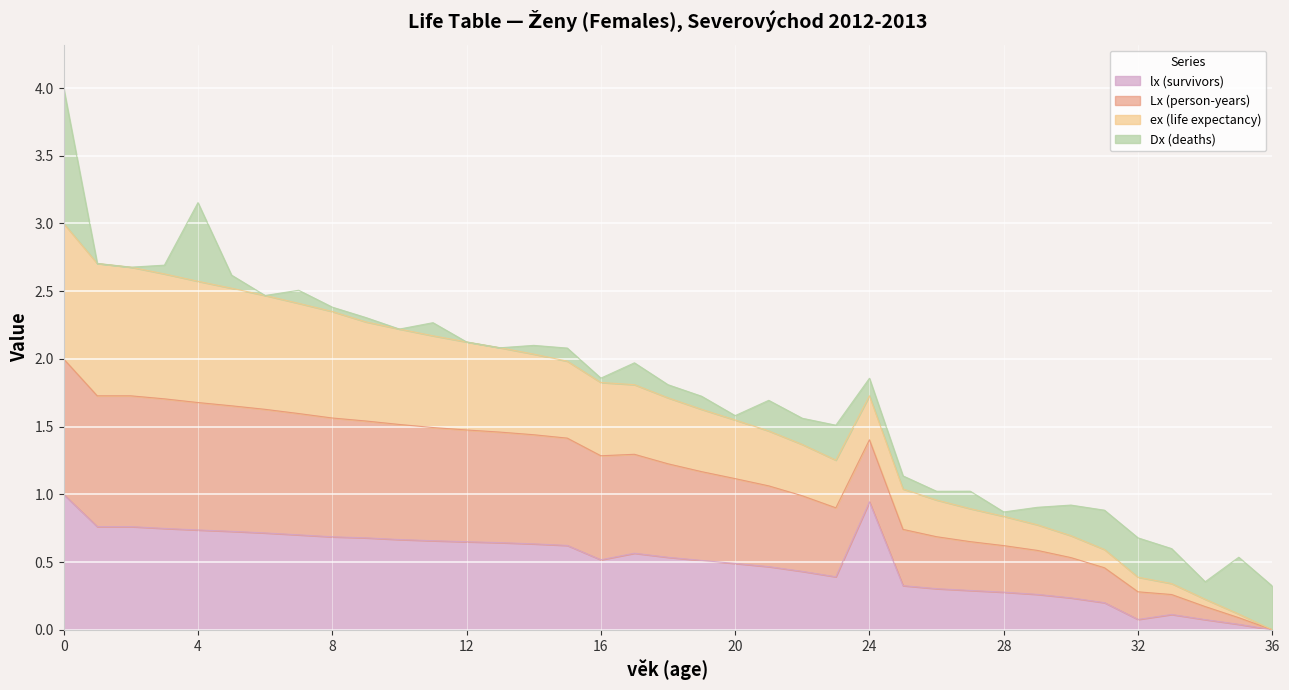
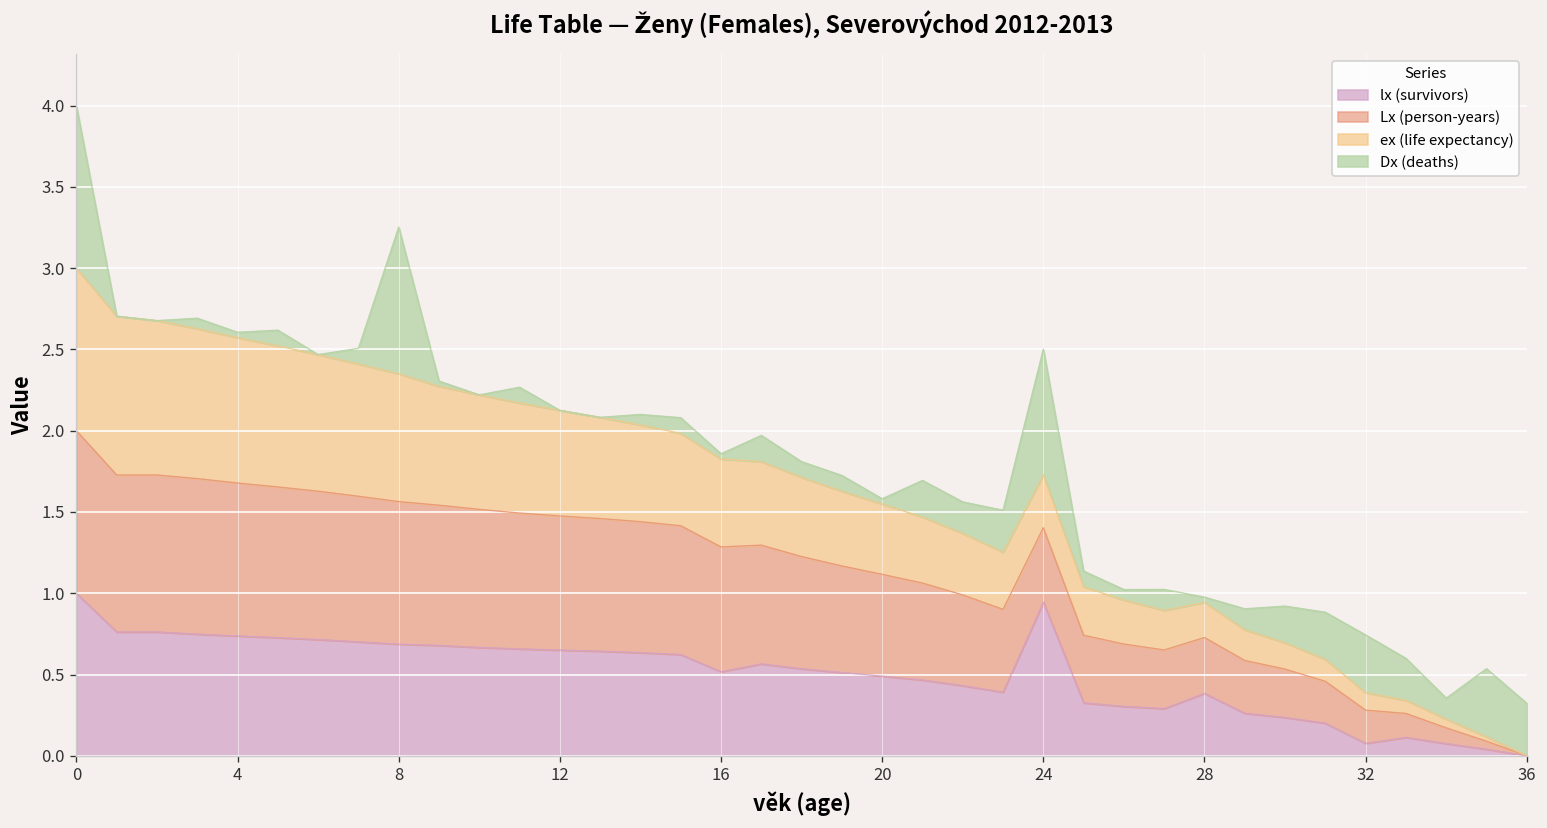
Dx (deaths), 4: 0.58 -> 0.03
Dx (deaths), 8: 0.03 -> 0.90
Dx (deaths), 24: 0.13 -> 0.77
lx (survivors), 28: 0.28 -> 0.38
Dx (deaths), 32: 0.29 -> 0.35
